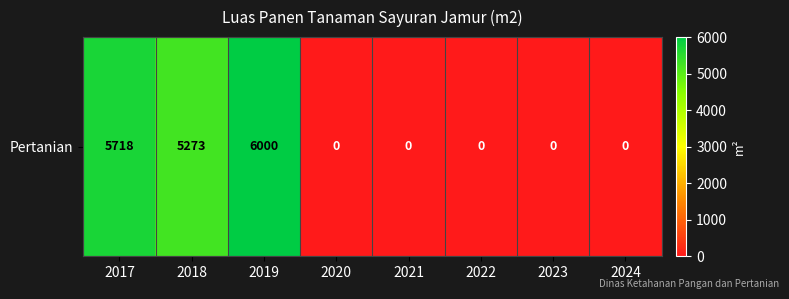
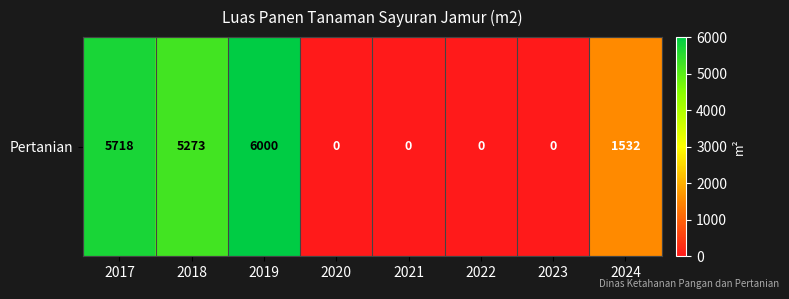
Pertanian, 2024: 0 -> 1532
